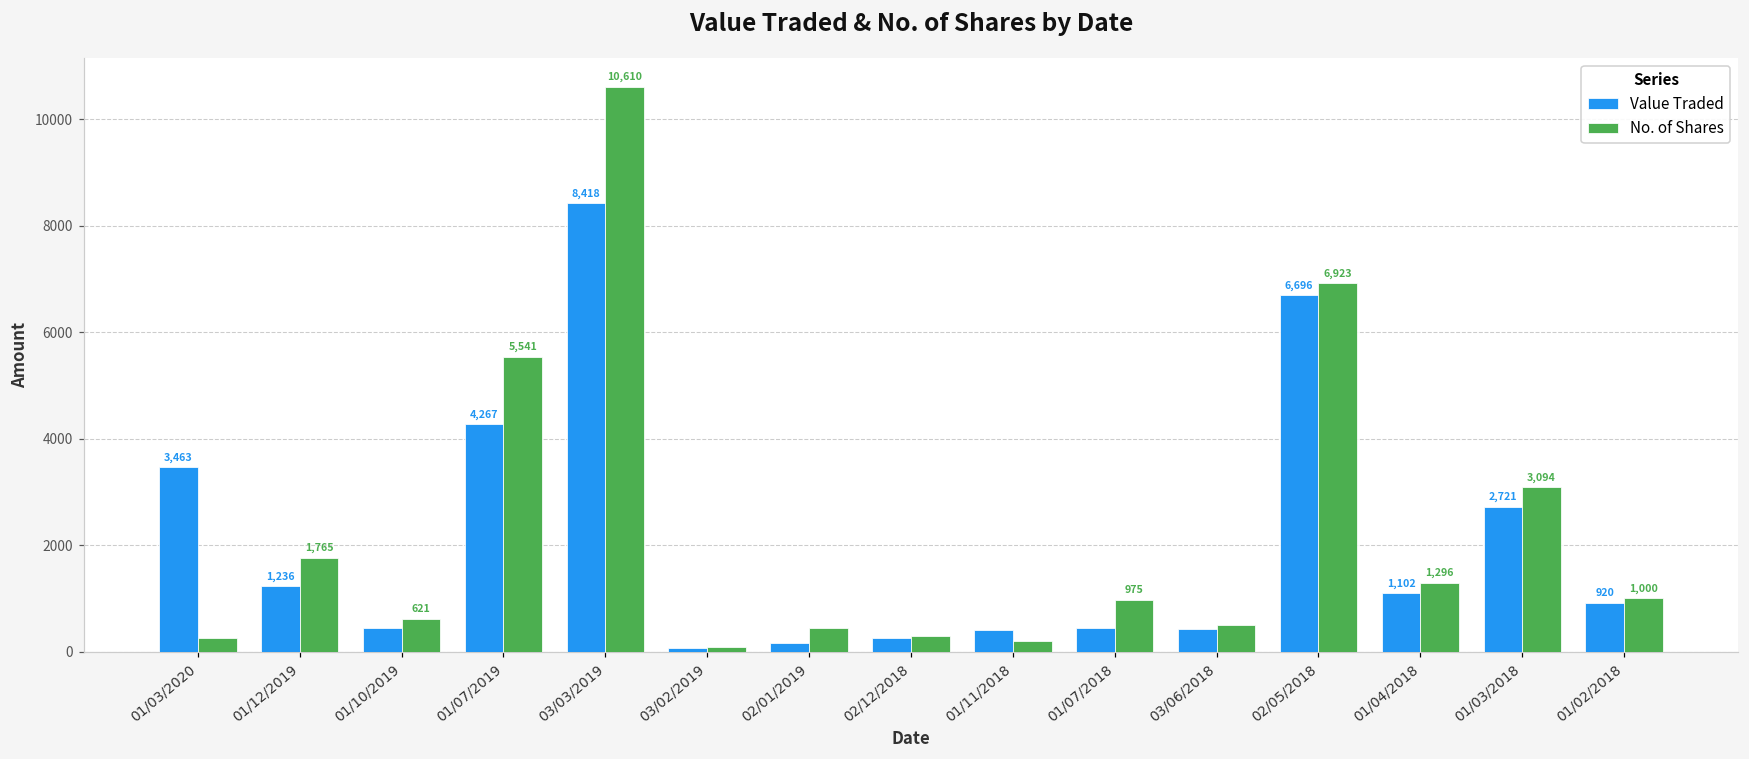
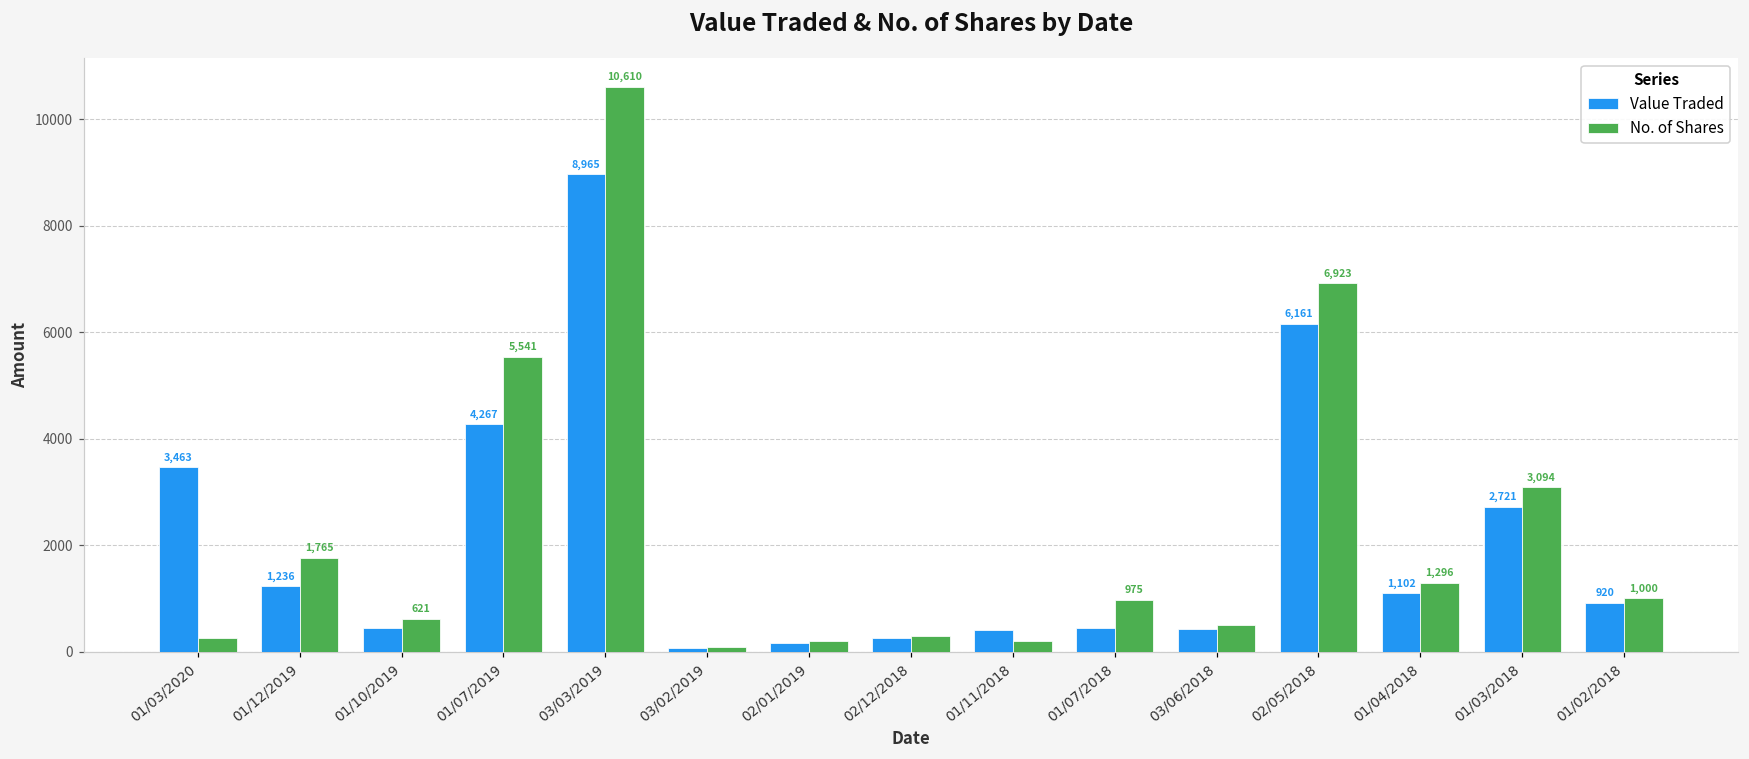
Value Traded, 03/03/2019: 8,418 -> 8,965
No. of Shares, 02/01/2019: 400 -> 200
Value Traded, 02/05/2018: 6,696 -> 6,161
